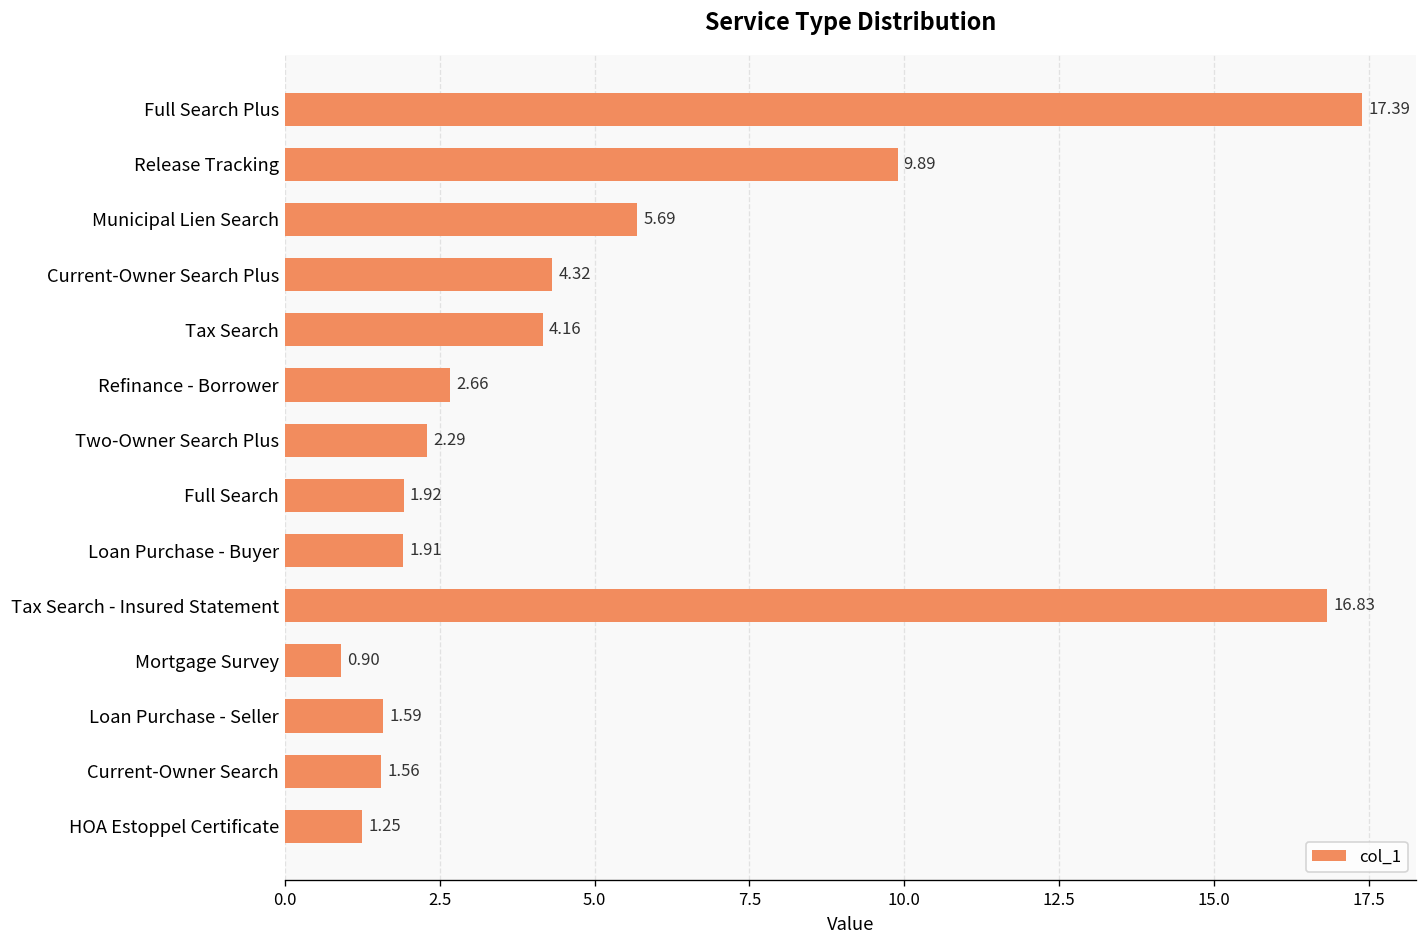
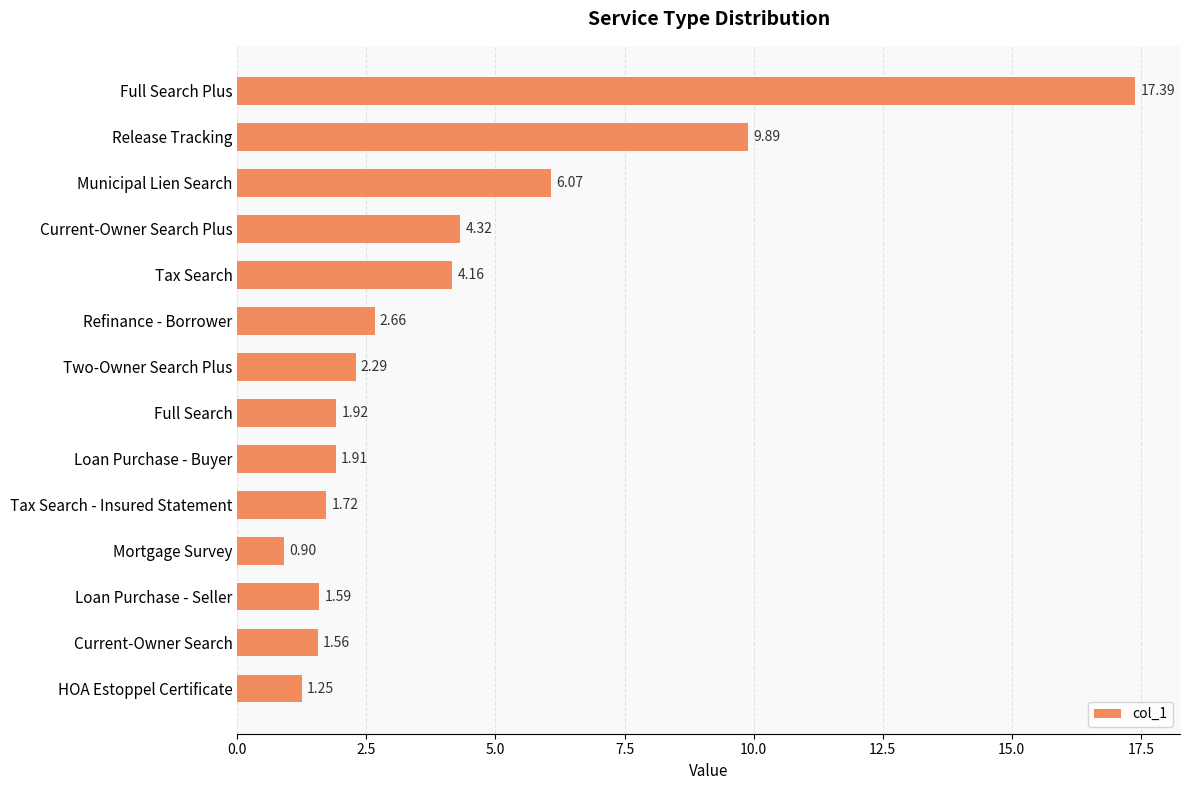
Municipal Lien Search: 5.69 -> 6.07
Tax Search - Insured Statement: 16.83 -> 1.72
